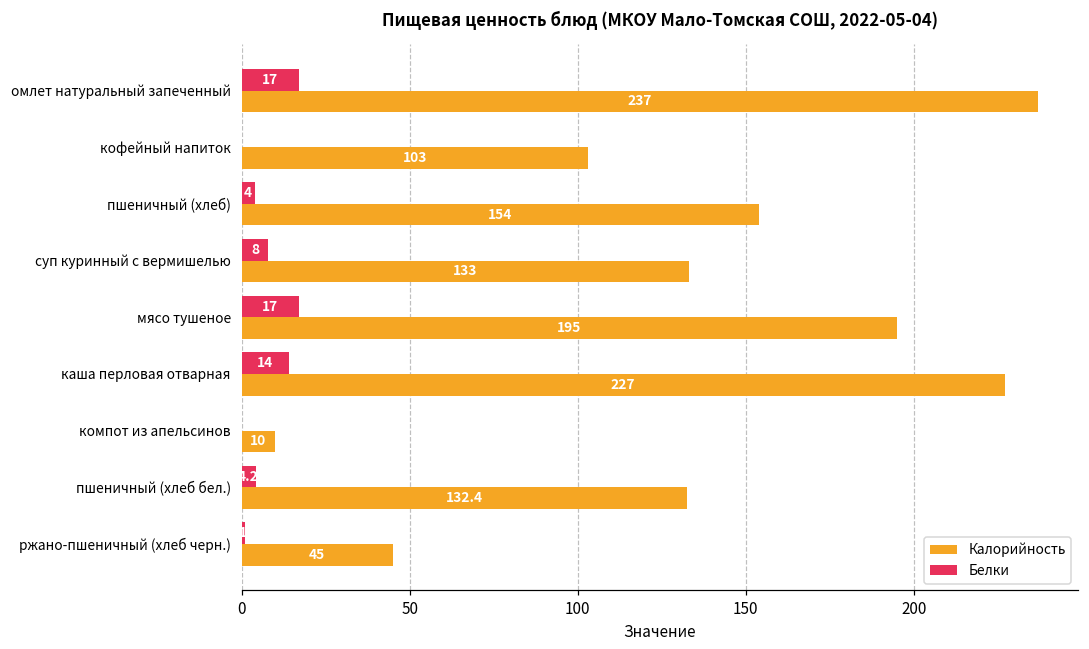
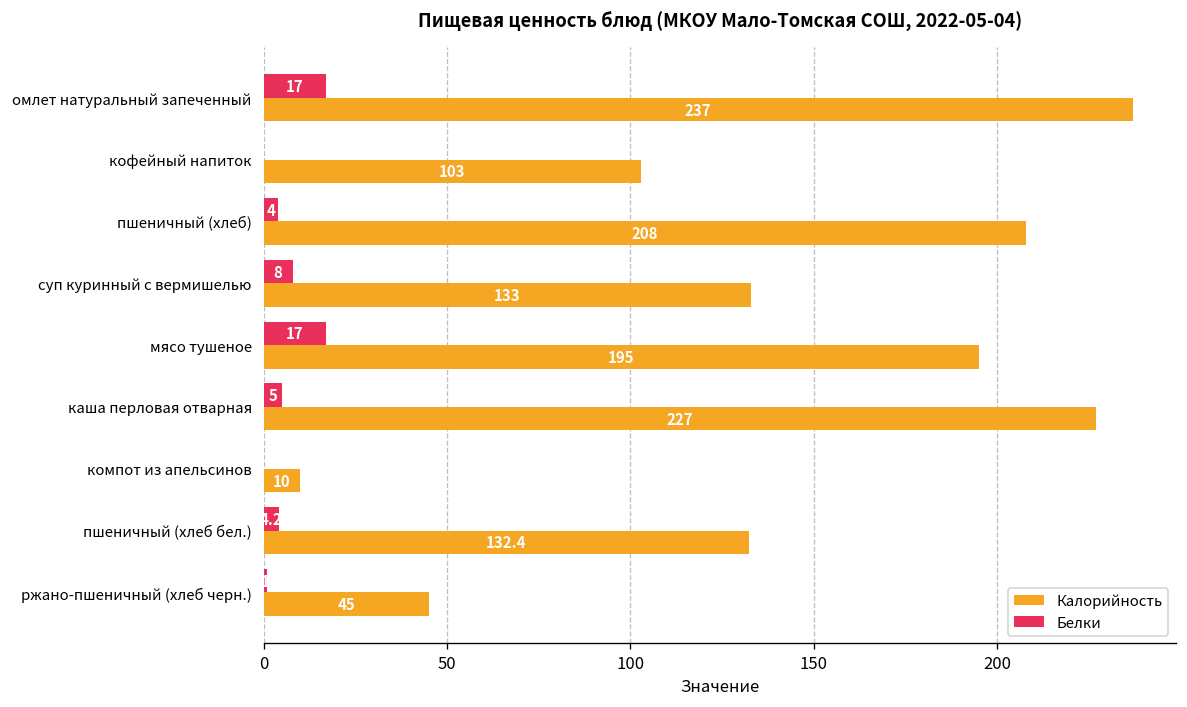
Калорийность, пшеничный (хлеб): 154 -> 208
Белки, каша перловая отварная: 14 -> 5
